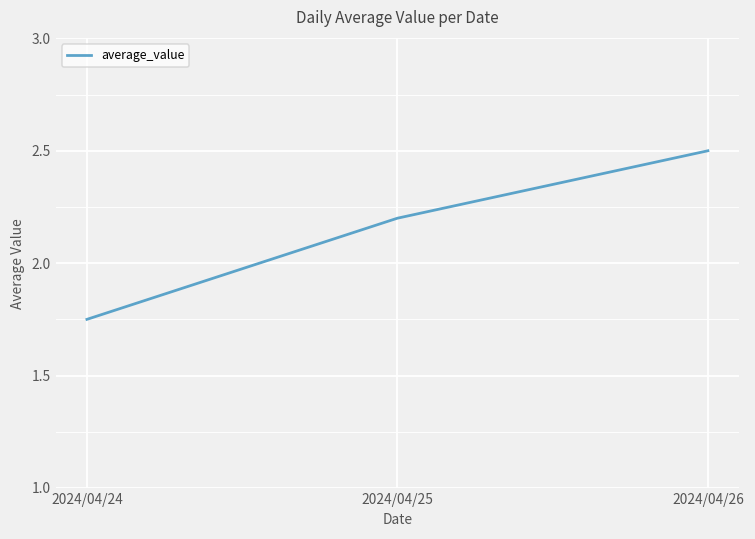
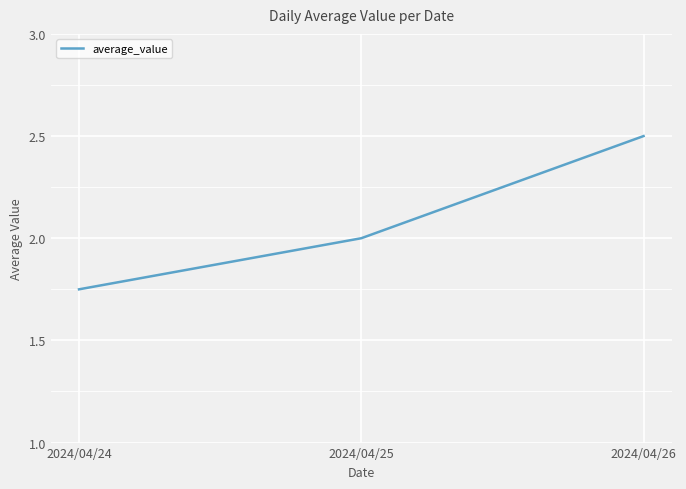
2024/04/25: 2.2 -> 2.0
